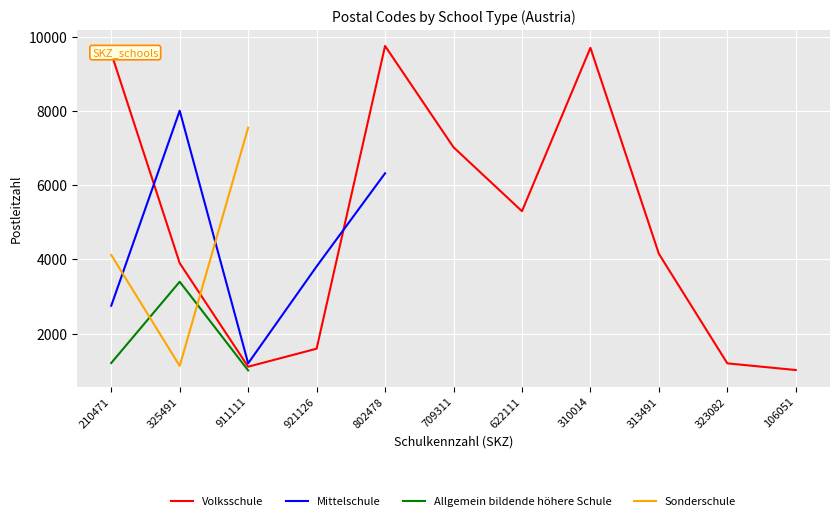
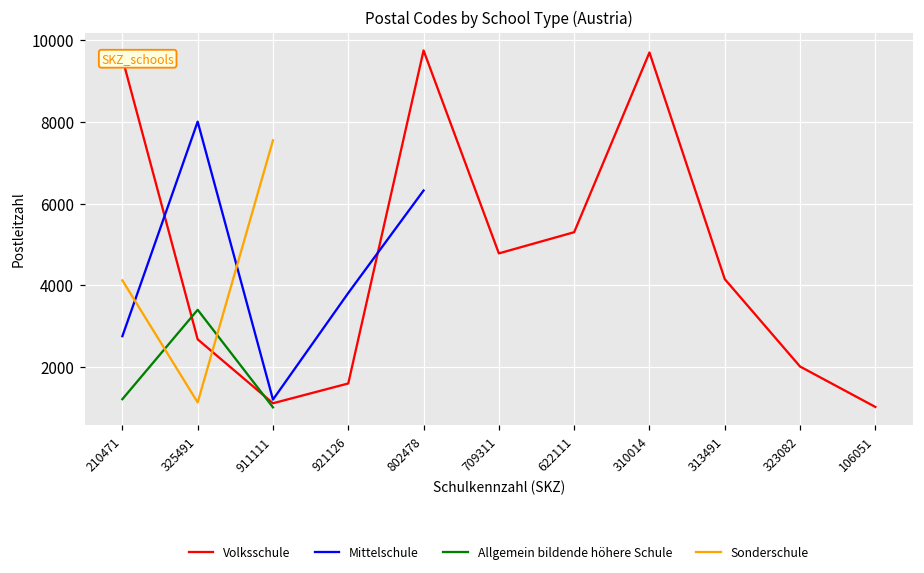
Volksschule, 325491: 3900 -> 2700
Volksschule, 709311: 7000 -> 4800
Volksschule, 323082: 1200 -> 2000
